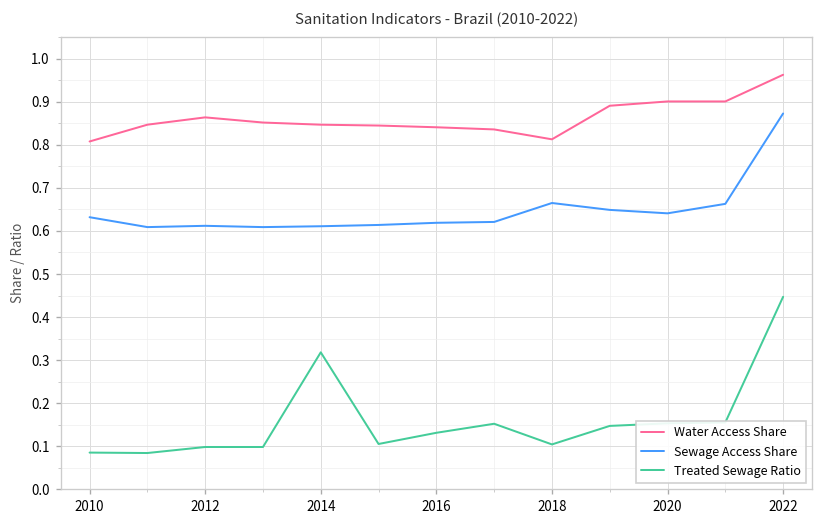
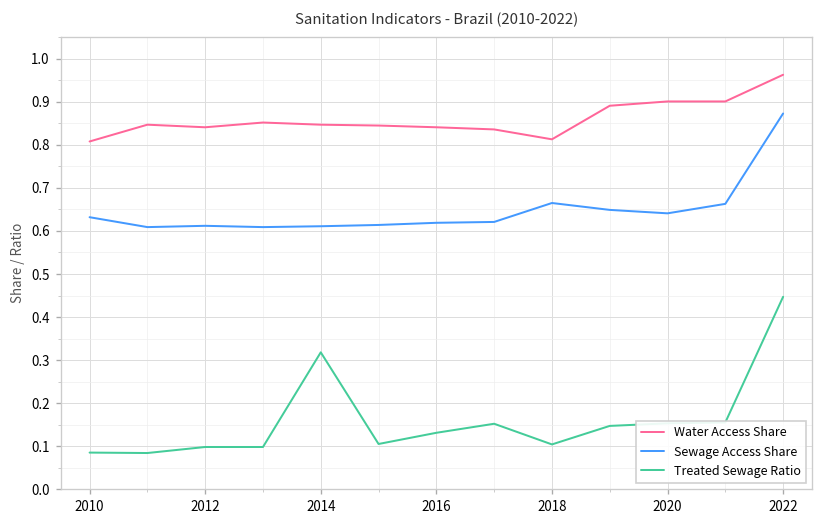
Water Access Share, 2012: 0.86 -> 0.84
